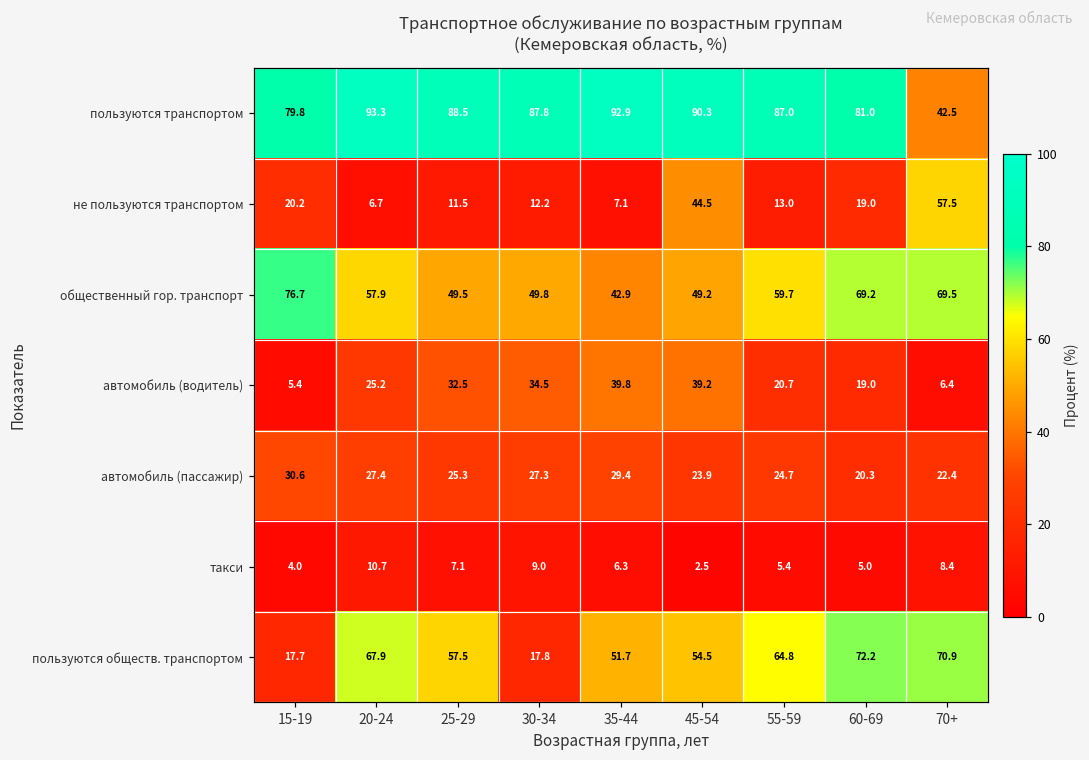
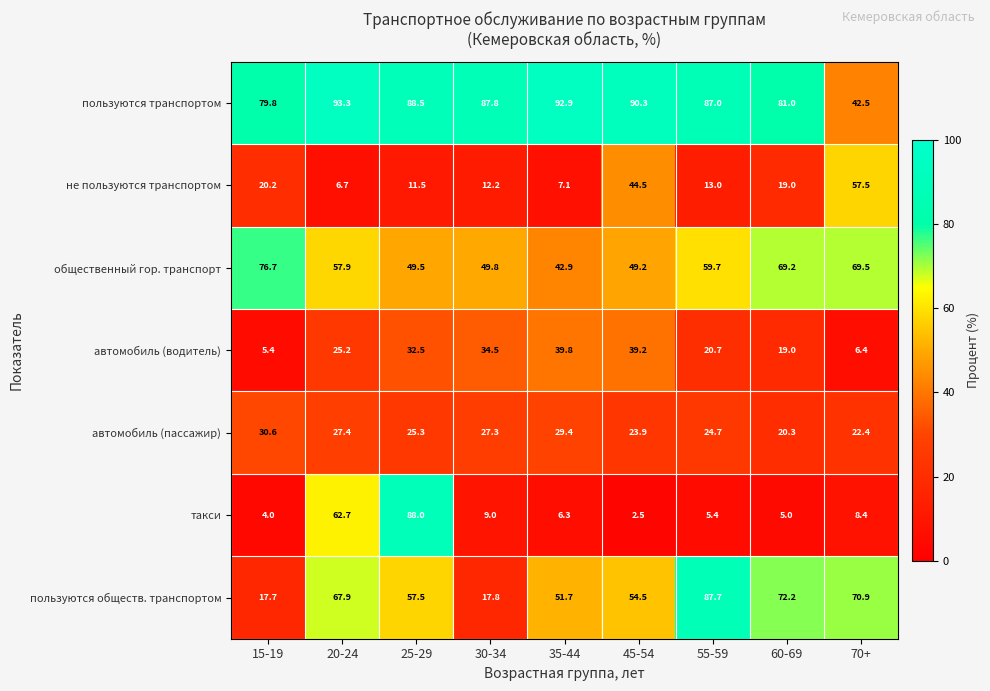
такси, 20-24: 10.7 -> 62.7
такси, 25-29: 7.1 -> 88.0
пользуются обществ. транспортом, 55-59: 64.8 -> 87.7
